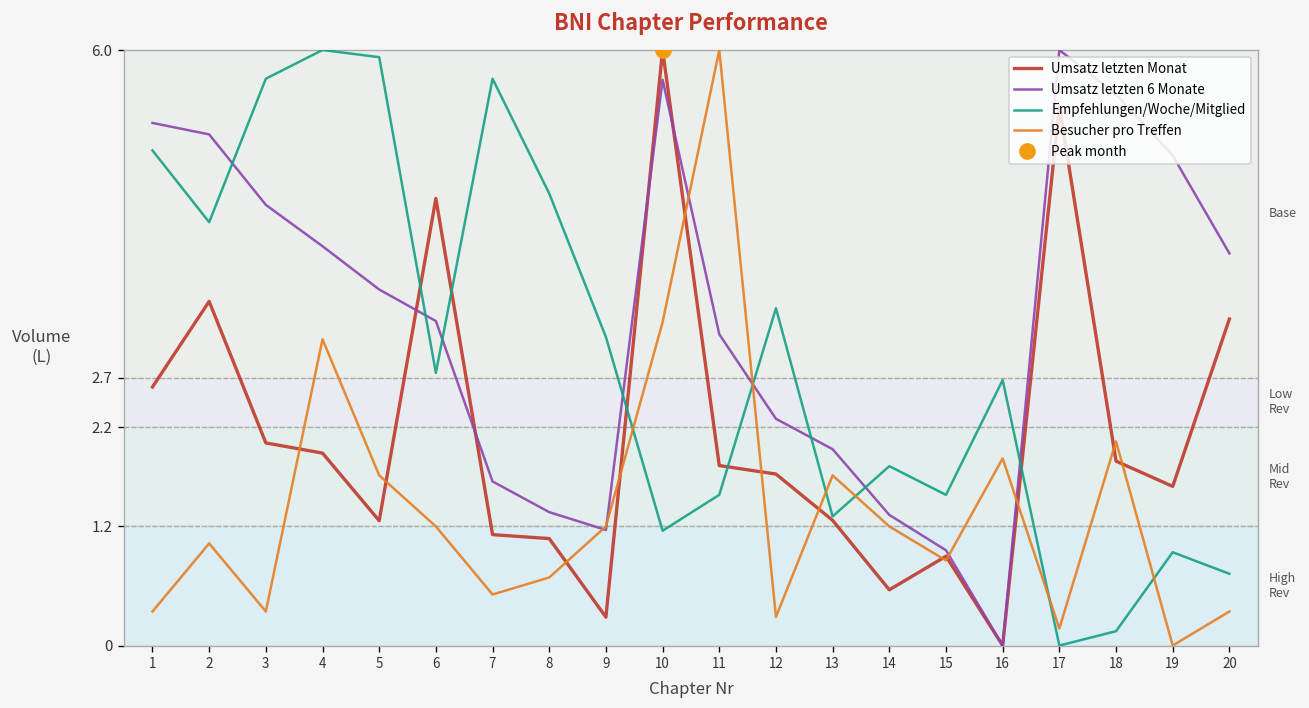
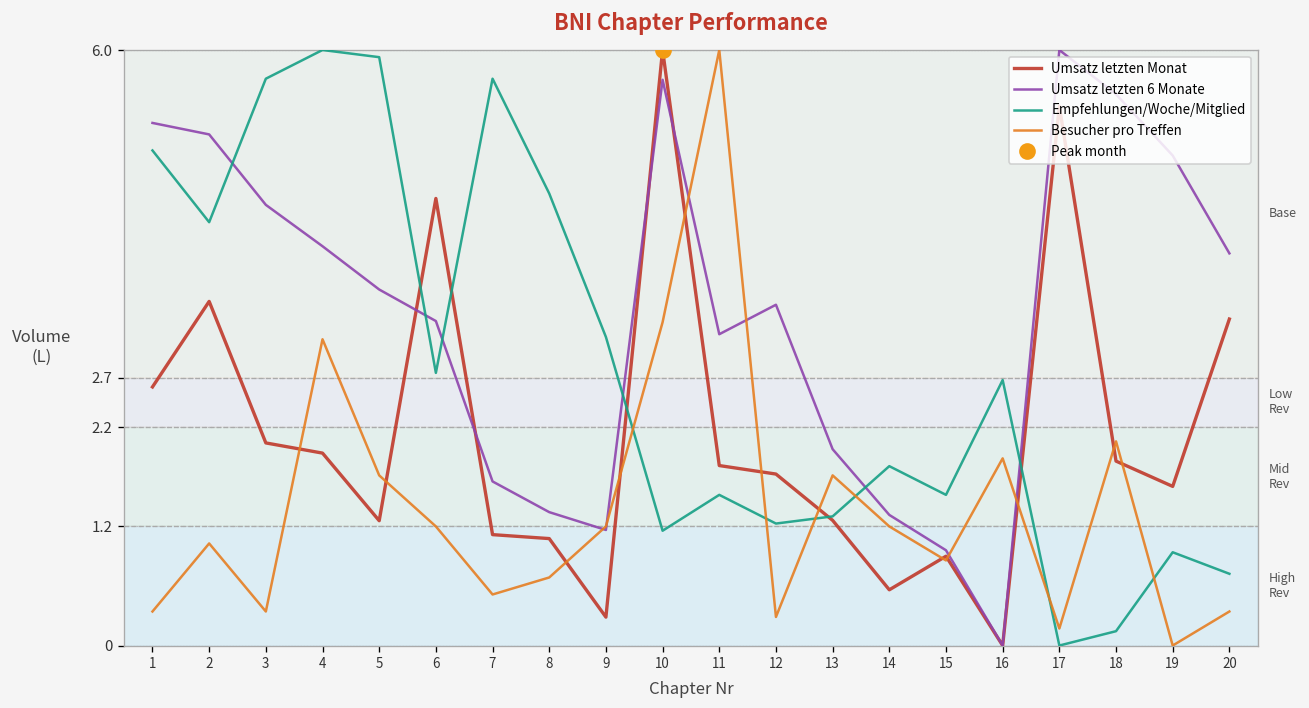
Umsatz letzten 6 Monate, 12: 2.3 -> 3.4
Empfehlungen/Woche/Mitglied, 12: 3.4 -> 1.2
